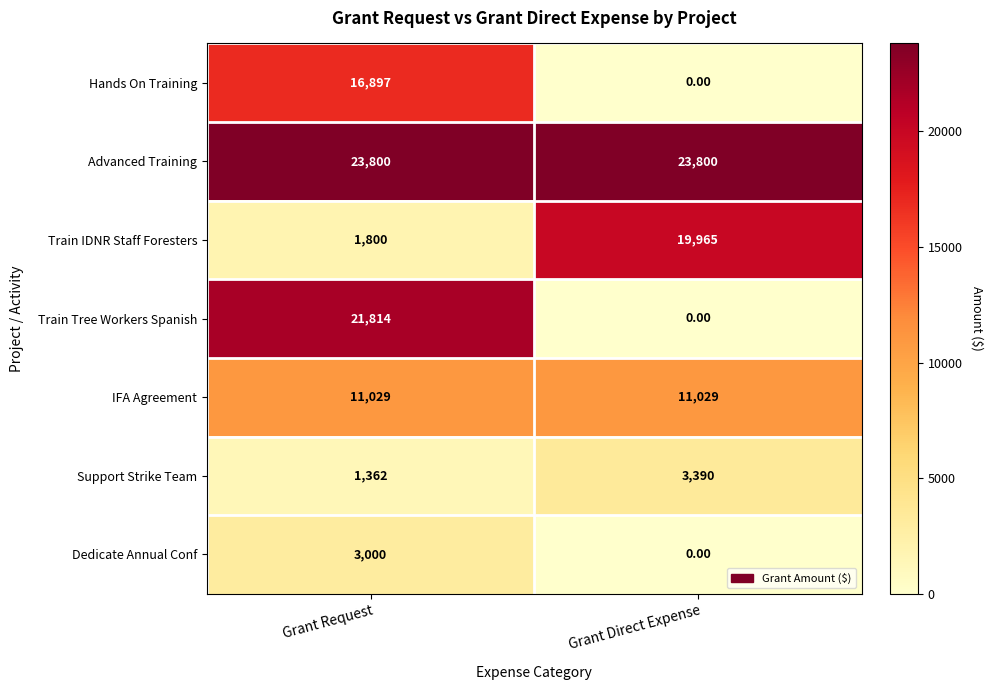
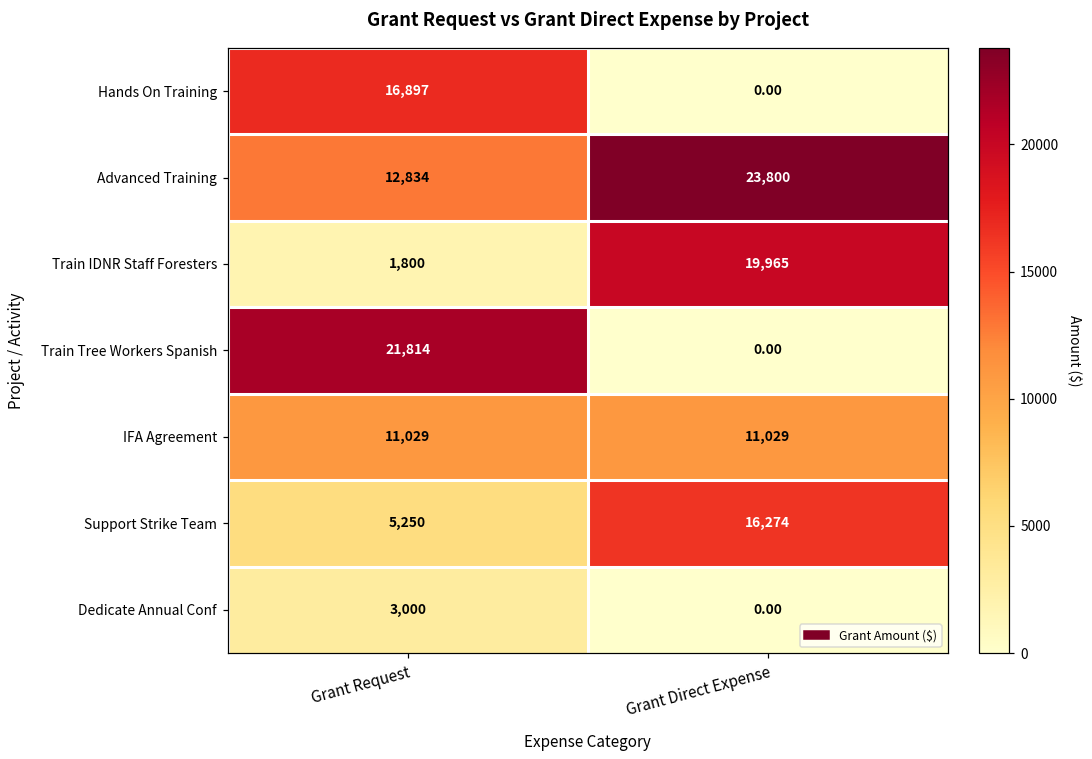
Advanced Training, Grant Request: 23,800 -> 12,834
Support Strike Team, Grant Request: 1,362 -> 5,250
Support Strike Team, Grant Direct Expense: 3,390 -> 16,274
